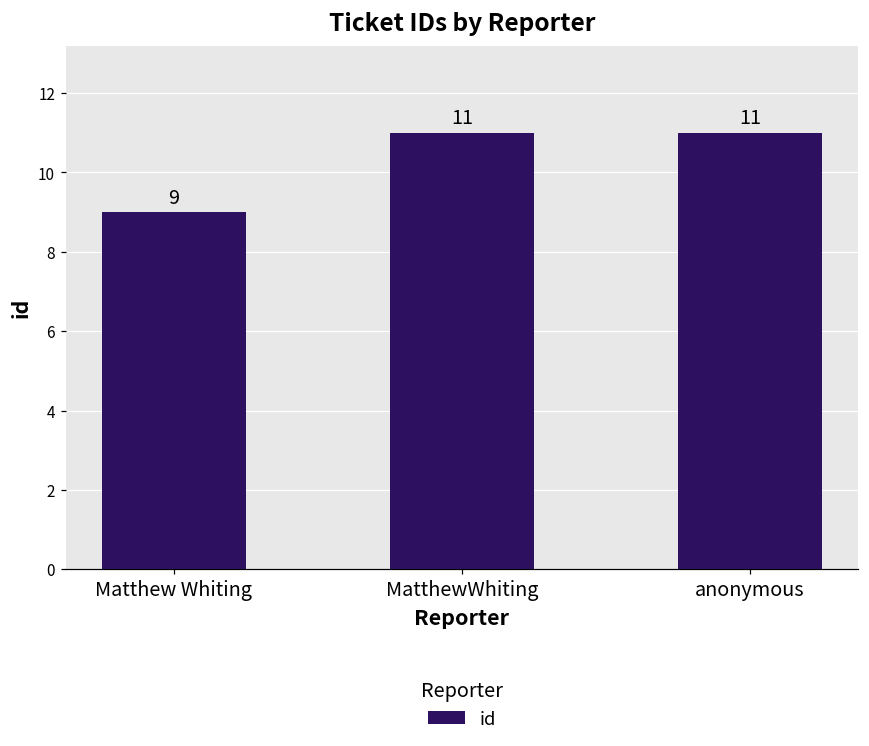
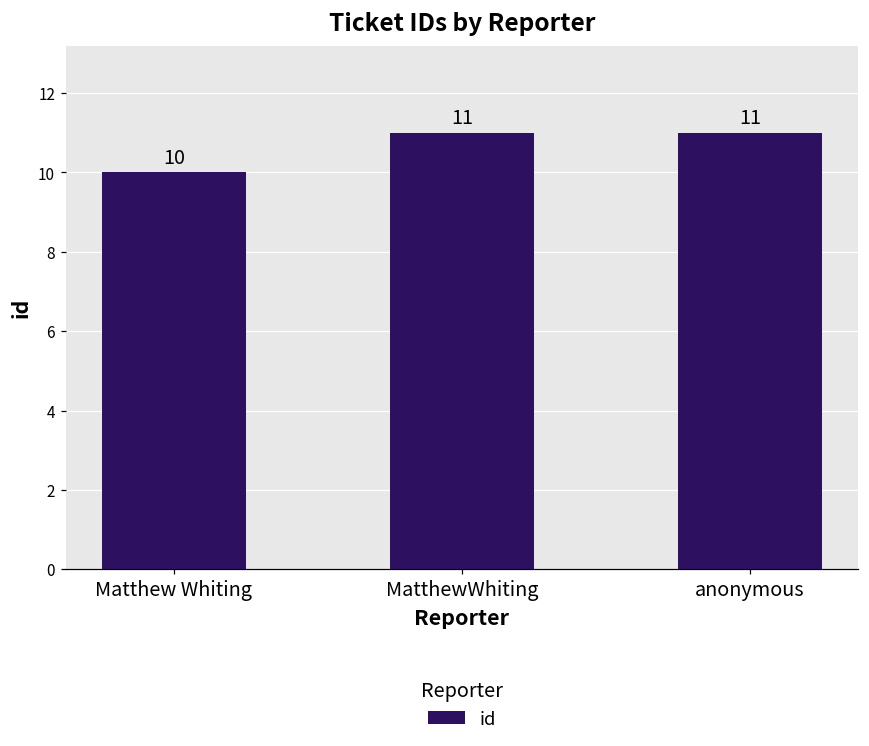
Matthew Whiting: 9 -> 10
